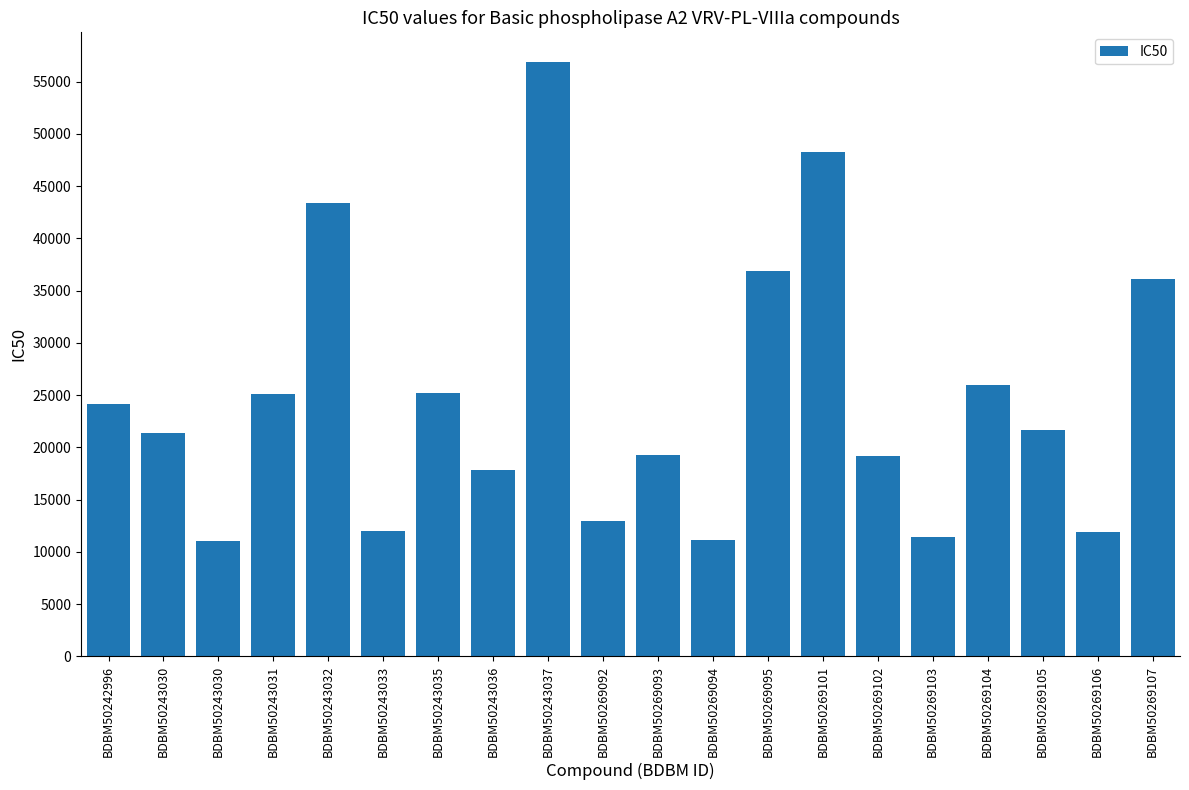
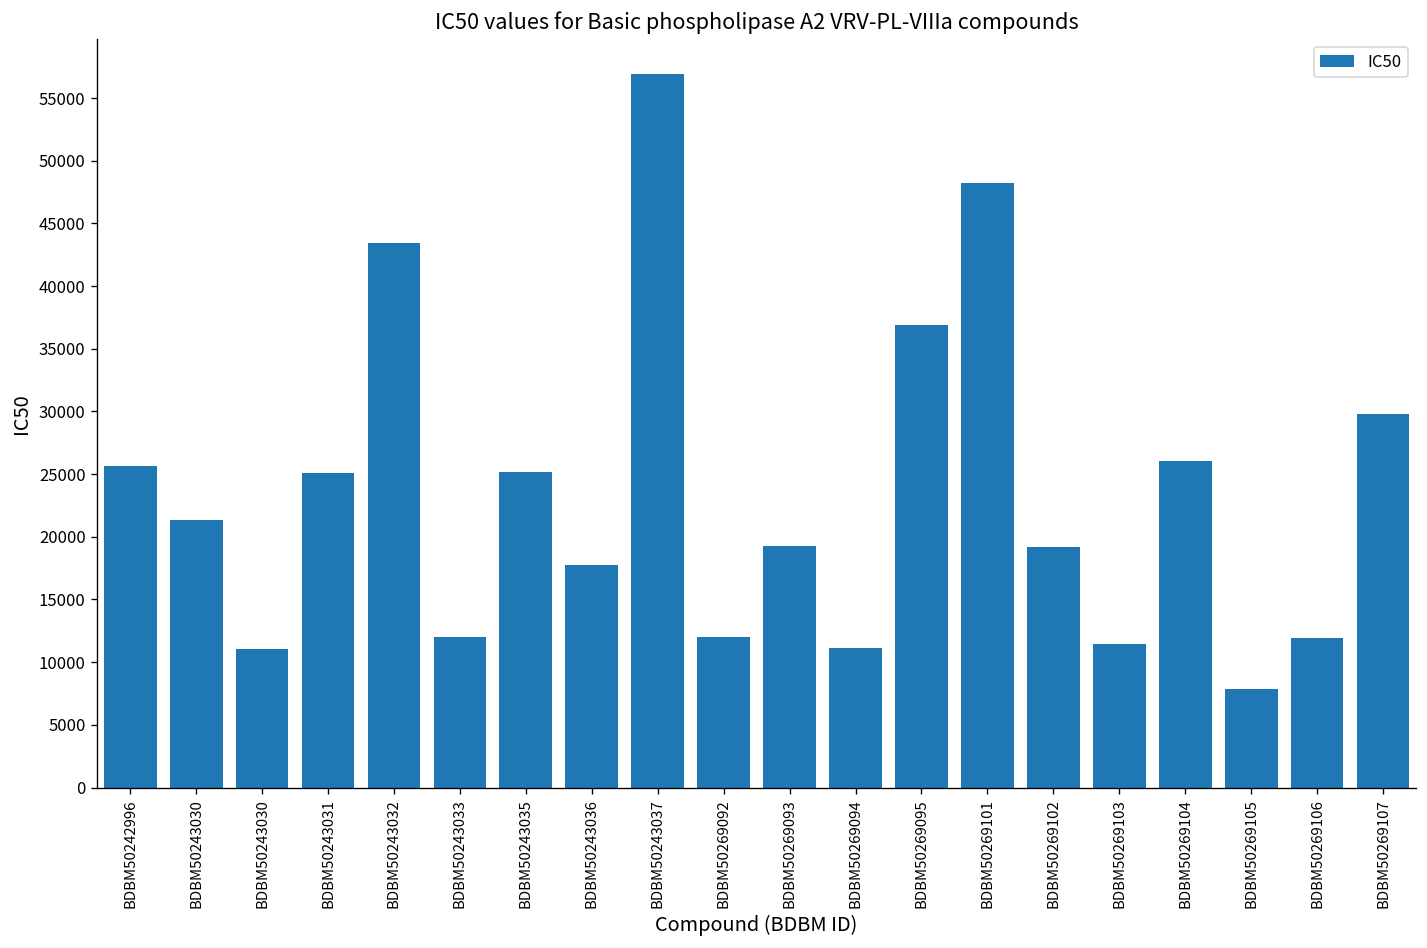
BDBM50242996: 24100 -> 25600
BDBM50269092: 13000 -> 12000
BDBM50269105: 21700 -> 7800
BDBM50269107: 36100 -> 29800
